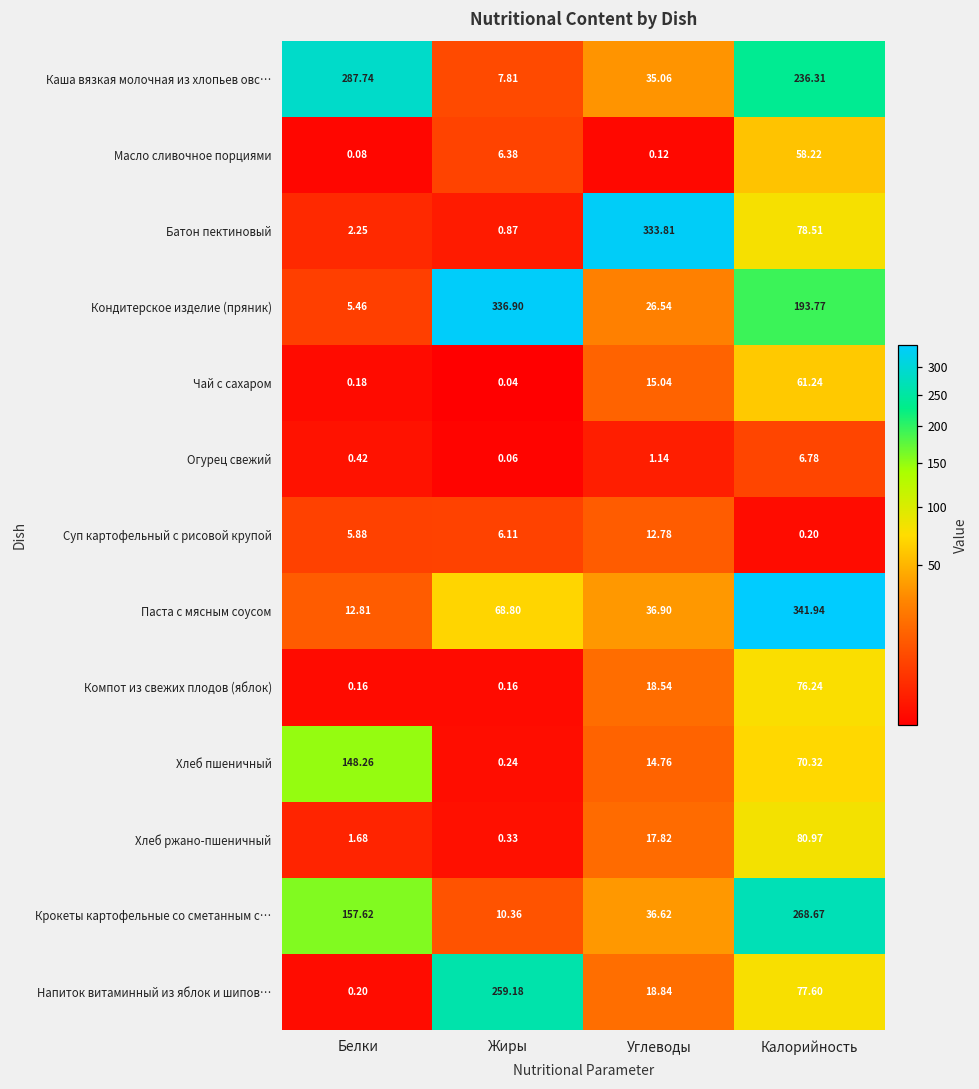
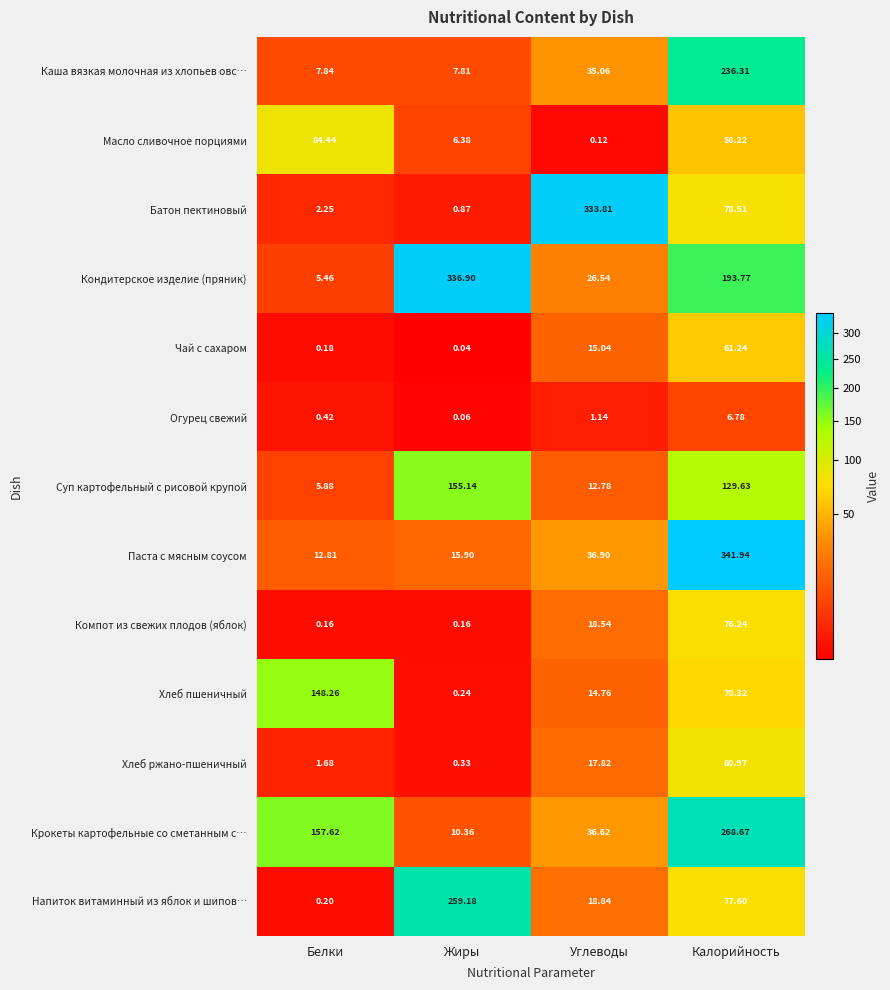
Каша вязкая молочная из хлопьев овс…, Белки: 287.74 -> 7.84
Масло сливочное порциями, Белки: 0.08 -> 84.44
Суп картофельный с рисовой крупой, Жиры: 6.11 -> 155.14
Суп картофельный с рисовой крупой, Калорийность: 0.20 -> 129.63
Паста с мясным соусом, Жиры: 68.80 -> 15.90
